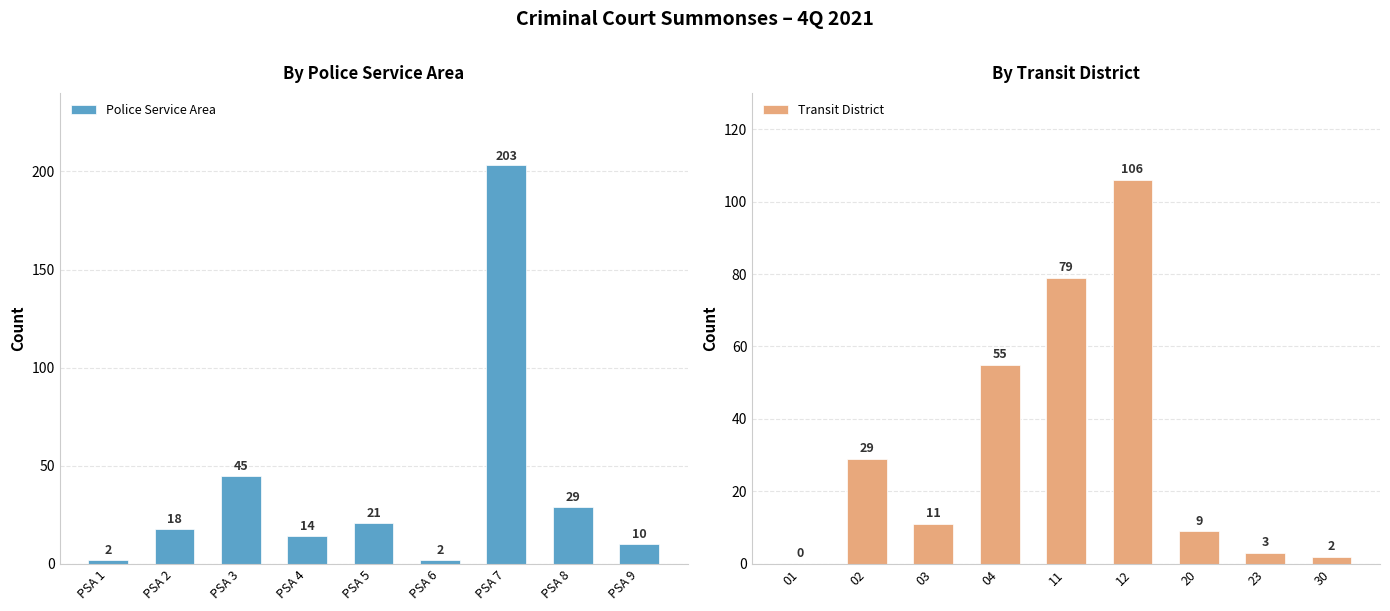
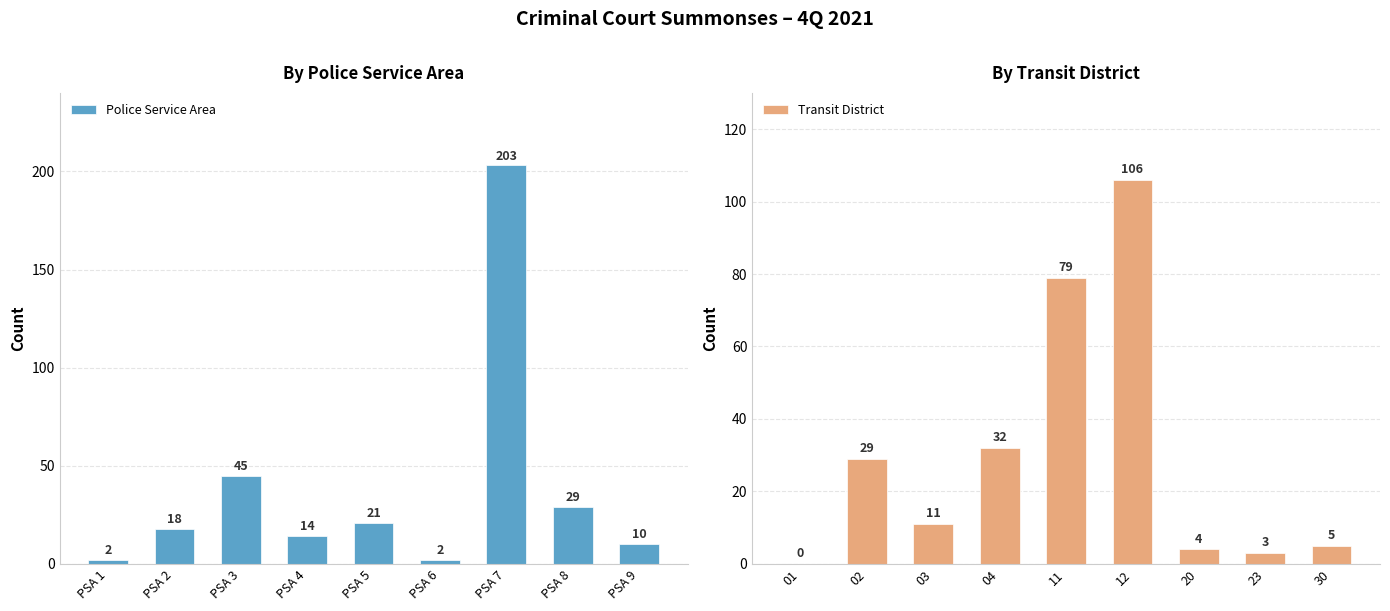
By Transit District, 04: 55 -> 32
By Transit District, 20: 9 -> 4
By Transit District, 30: 2 -> 5
